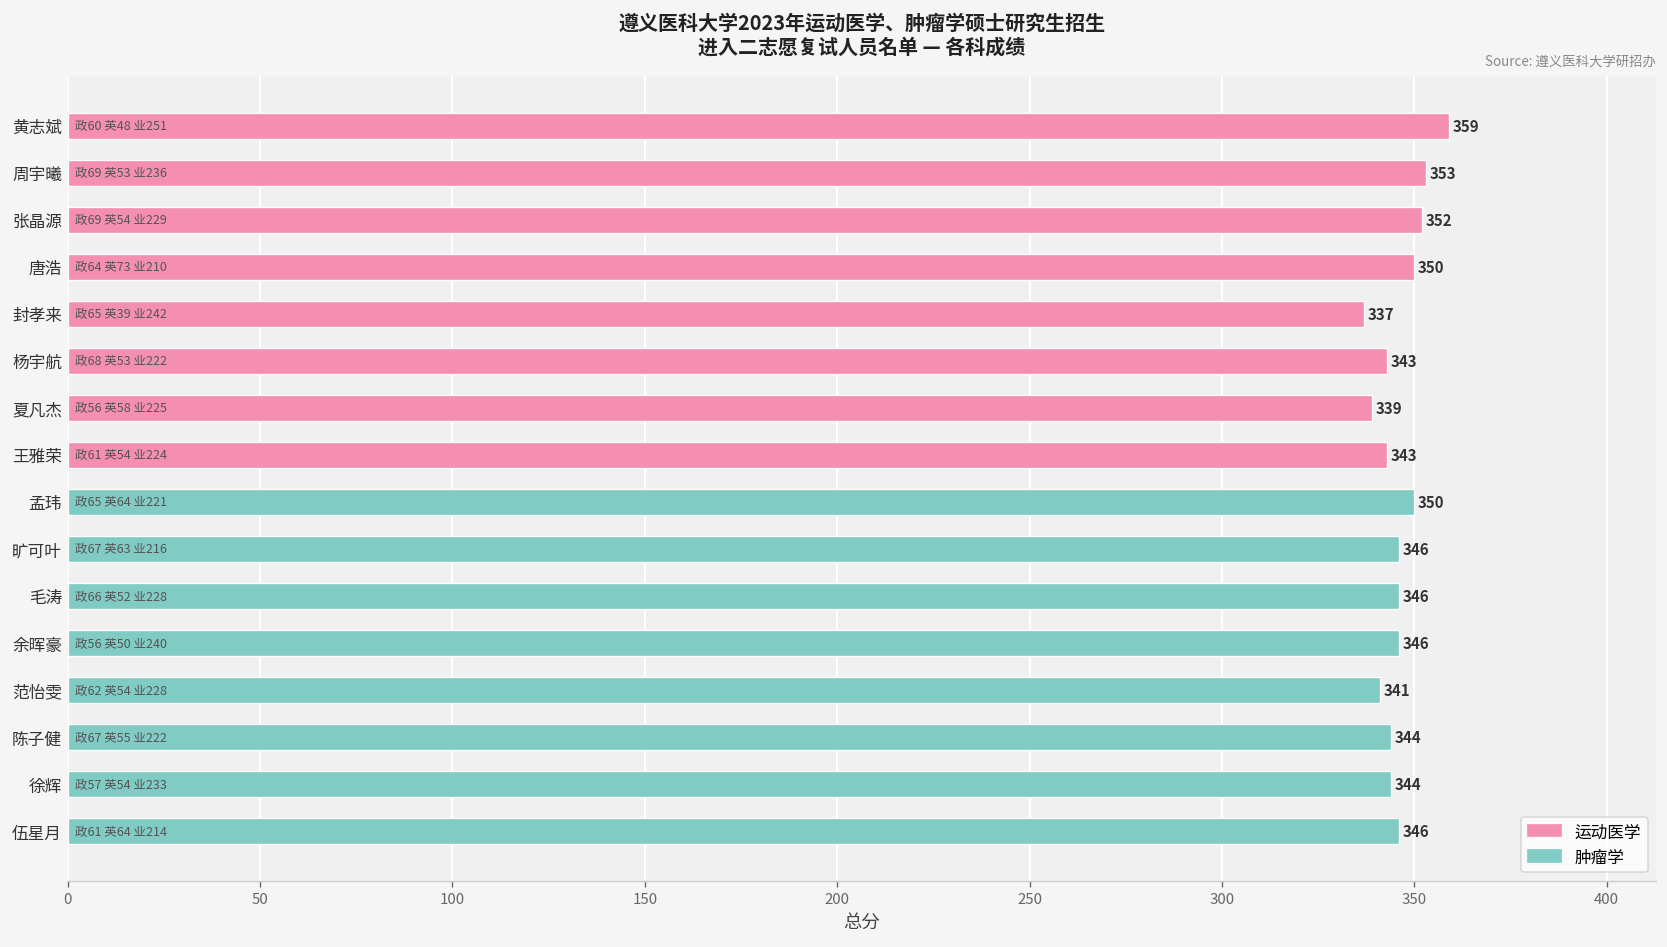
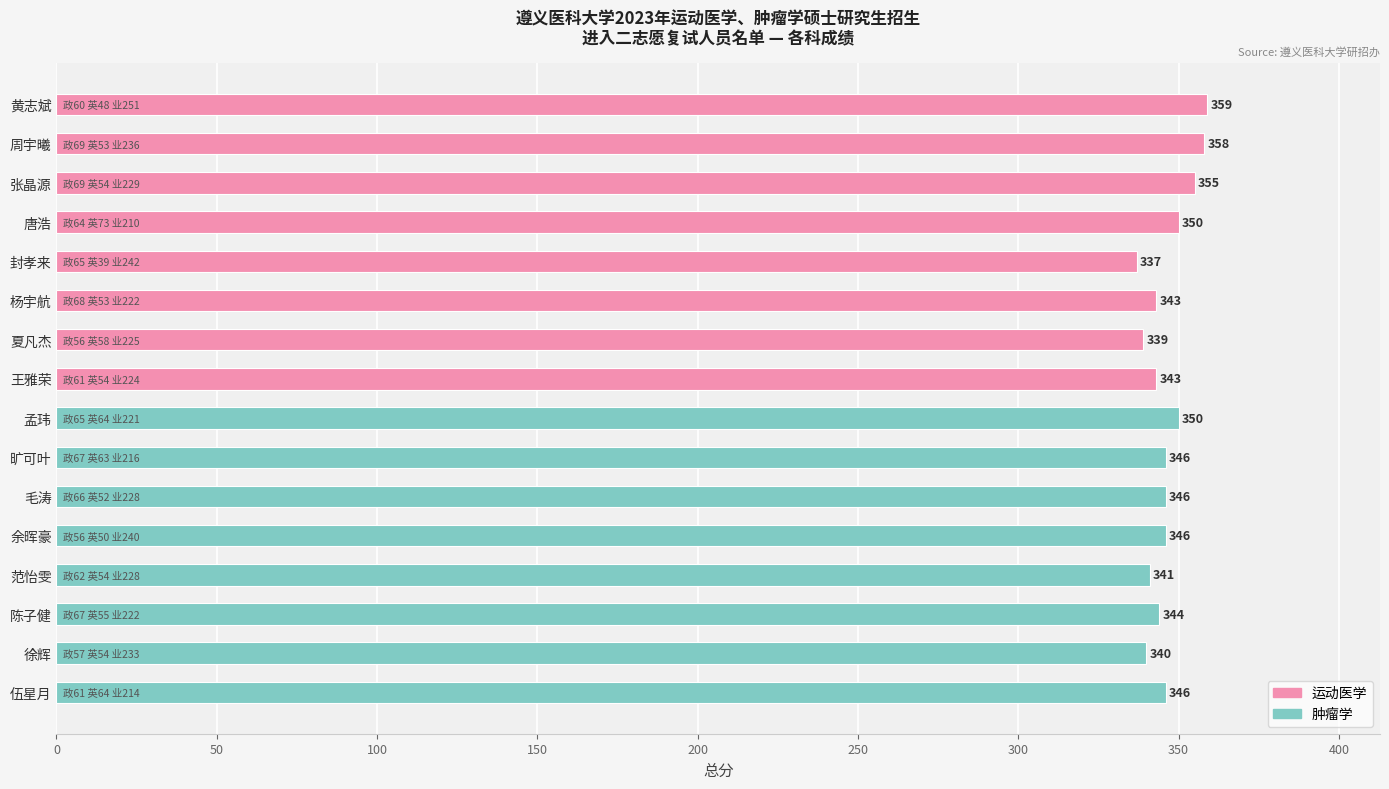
周宇曦: 353 -> 358
张晶源: 352 -> 355
徐辉: 344 -> 340
